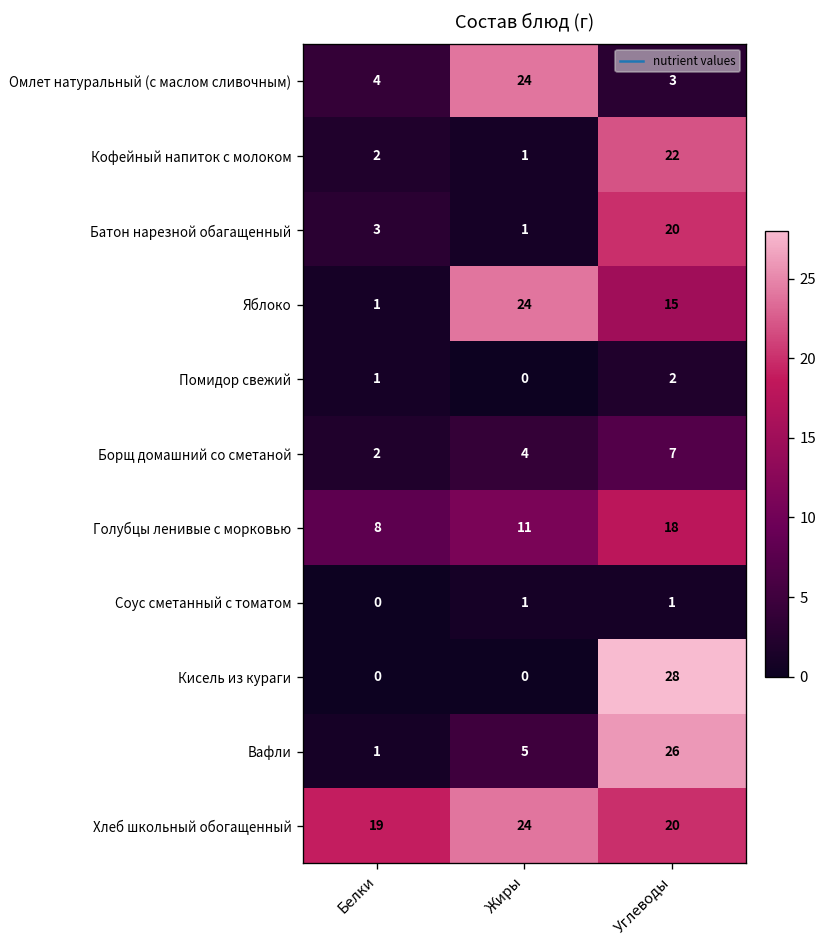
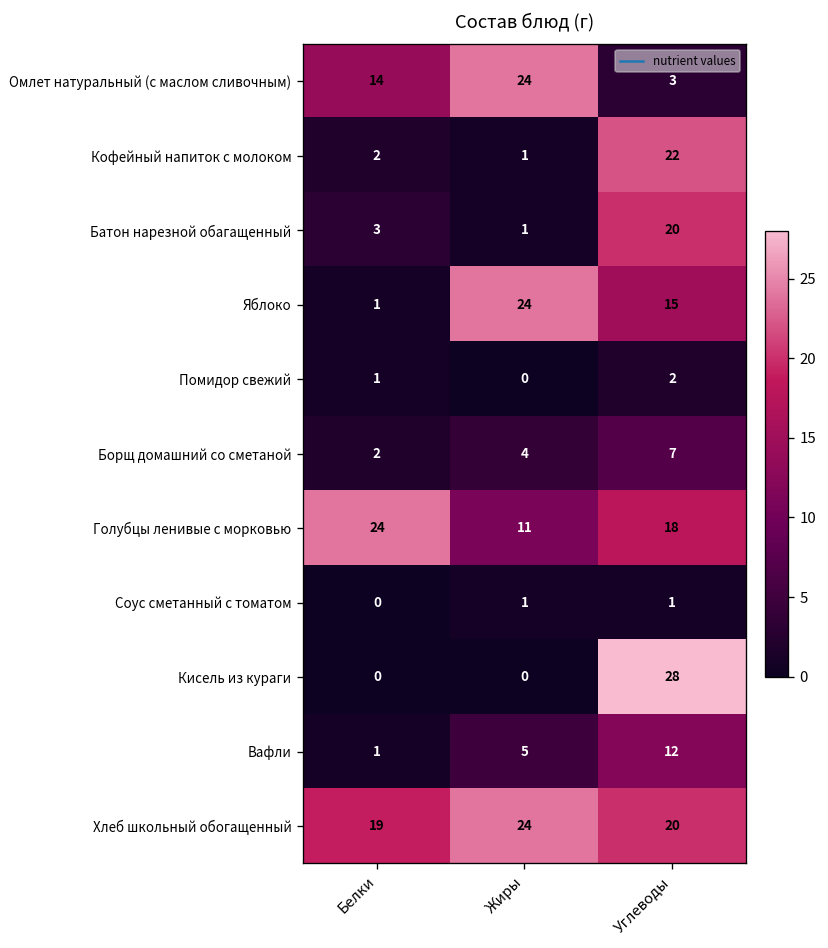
Омлет натуральный (с маслом сливочным), Белки: 4 -> 14
Голубцы ленивые с морковью, Белки: 8 -> 24
Вафли, Углеводы: 26 -> 12
